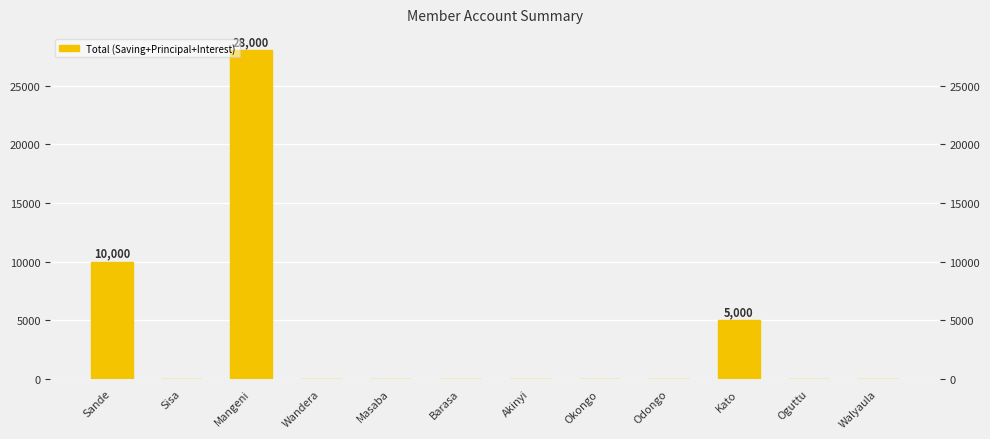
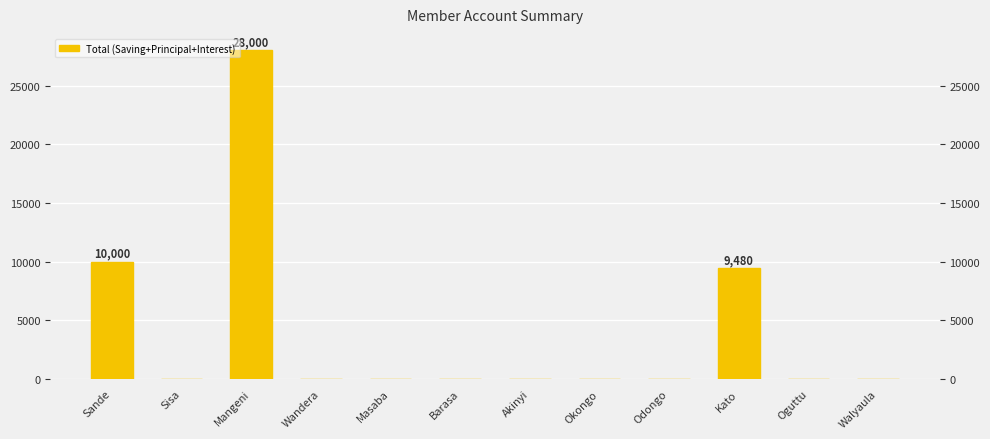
Kato: 5,000 -> 9,480
